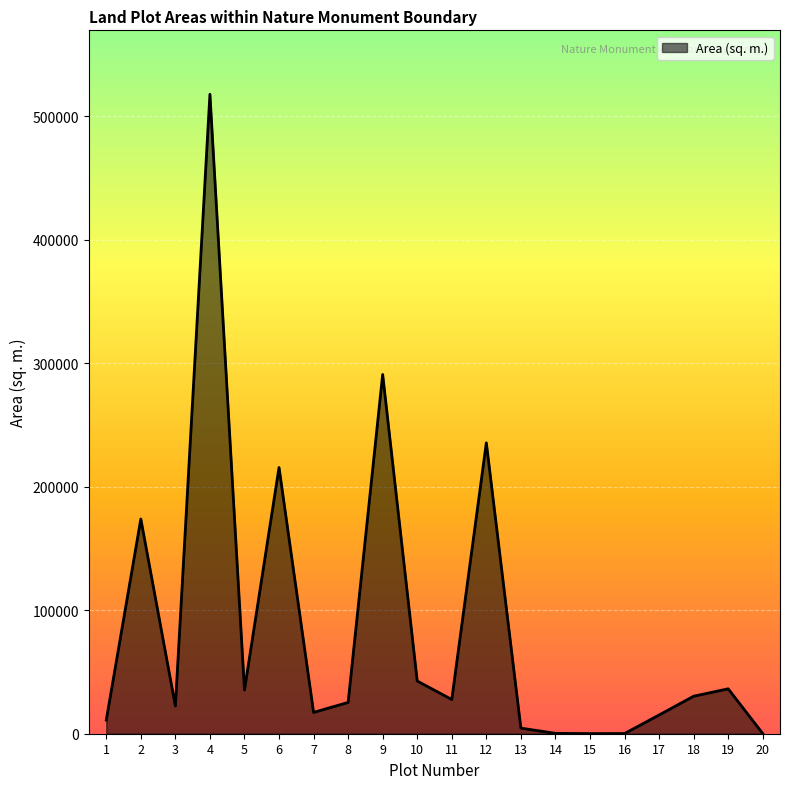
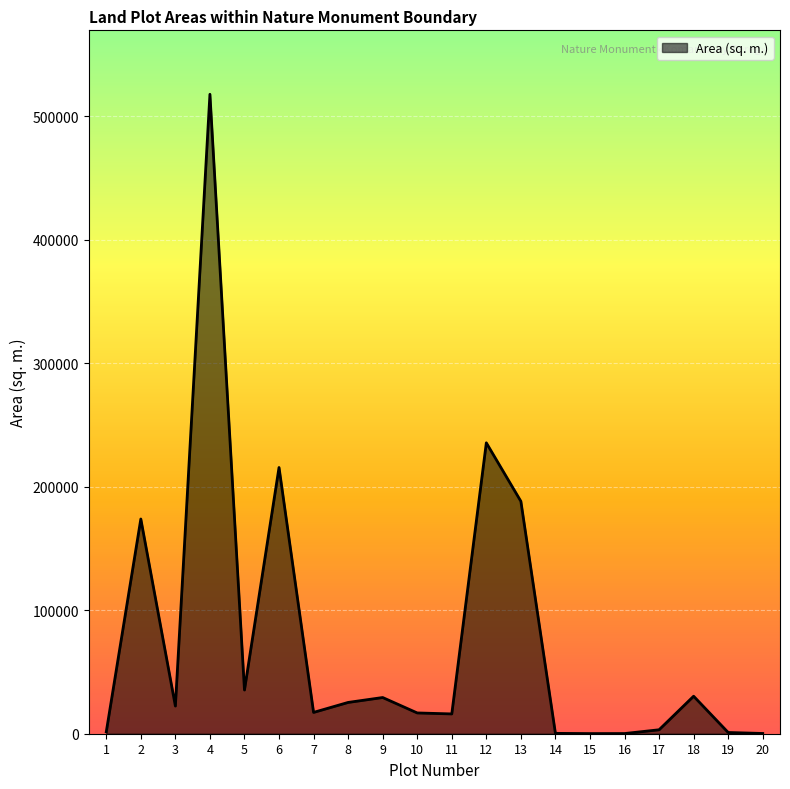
1: 11000 -> 2000
9: 291000 -> 29000
10: 43000 -> 17000
11: 28000 -> 16000
13: 5000 -> 188000
17: 15000 -> 3000
19: 36000 -> 1000
